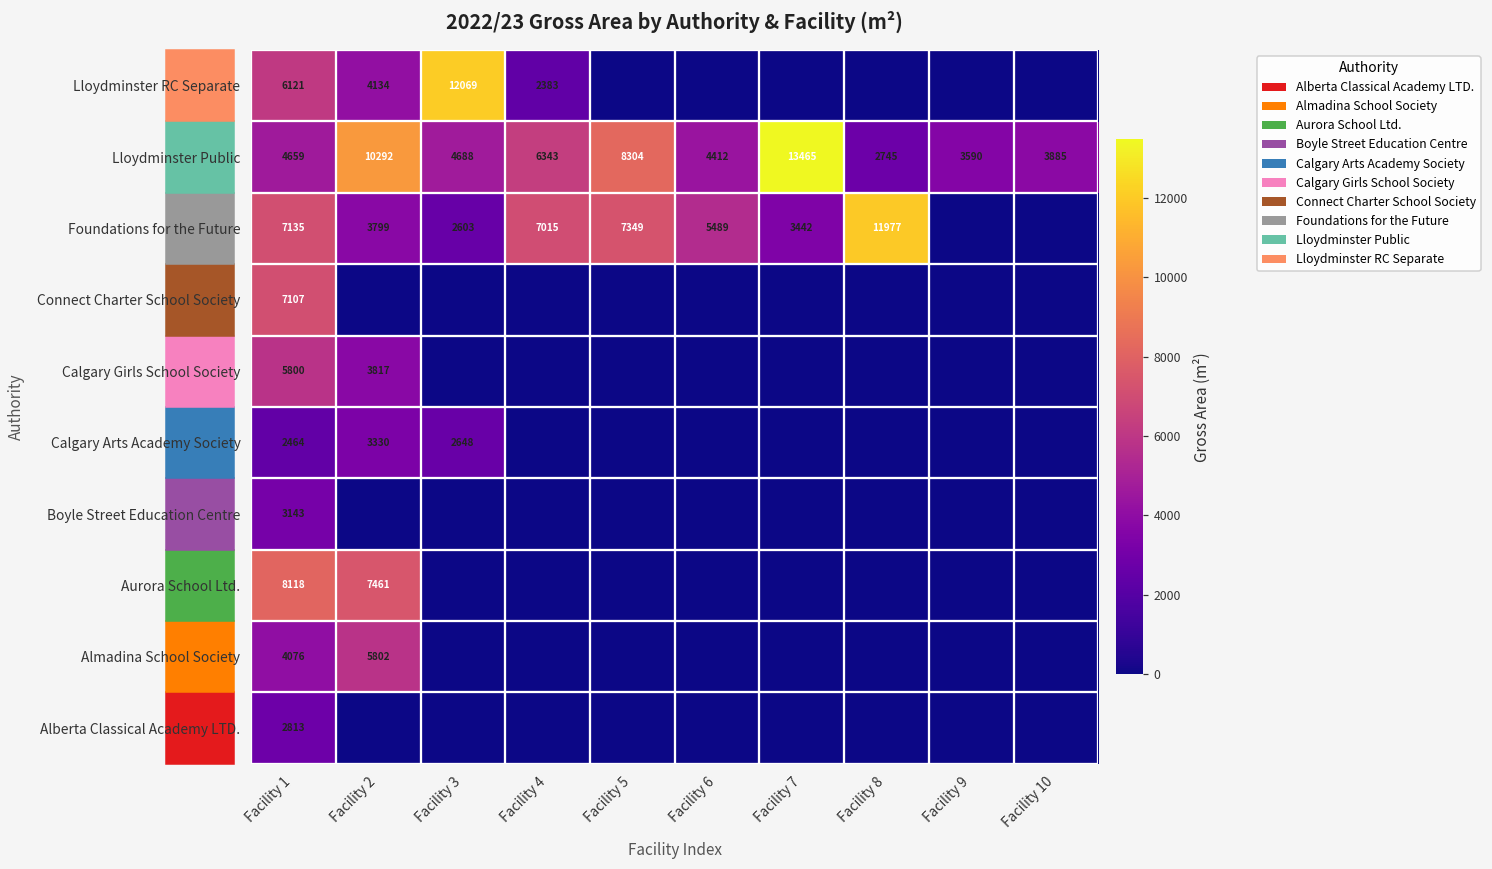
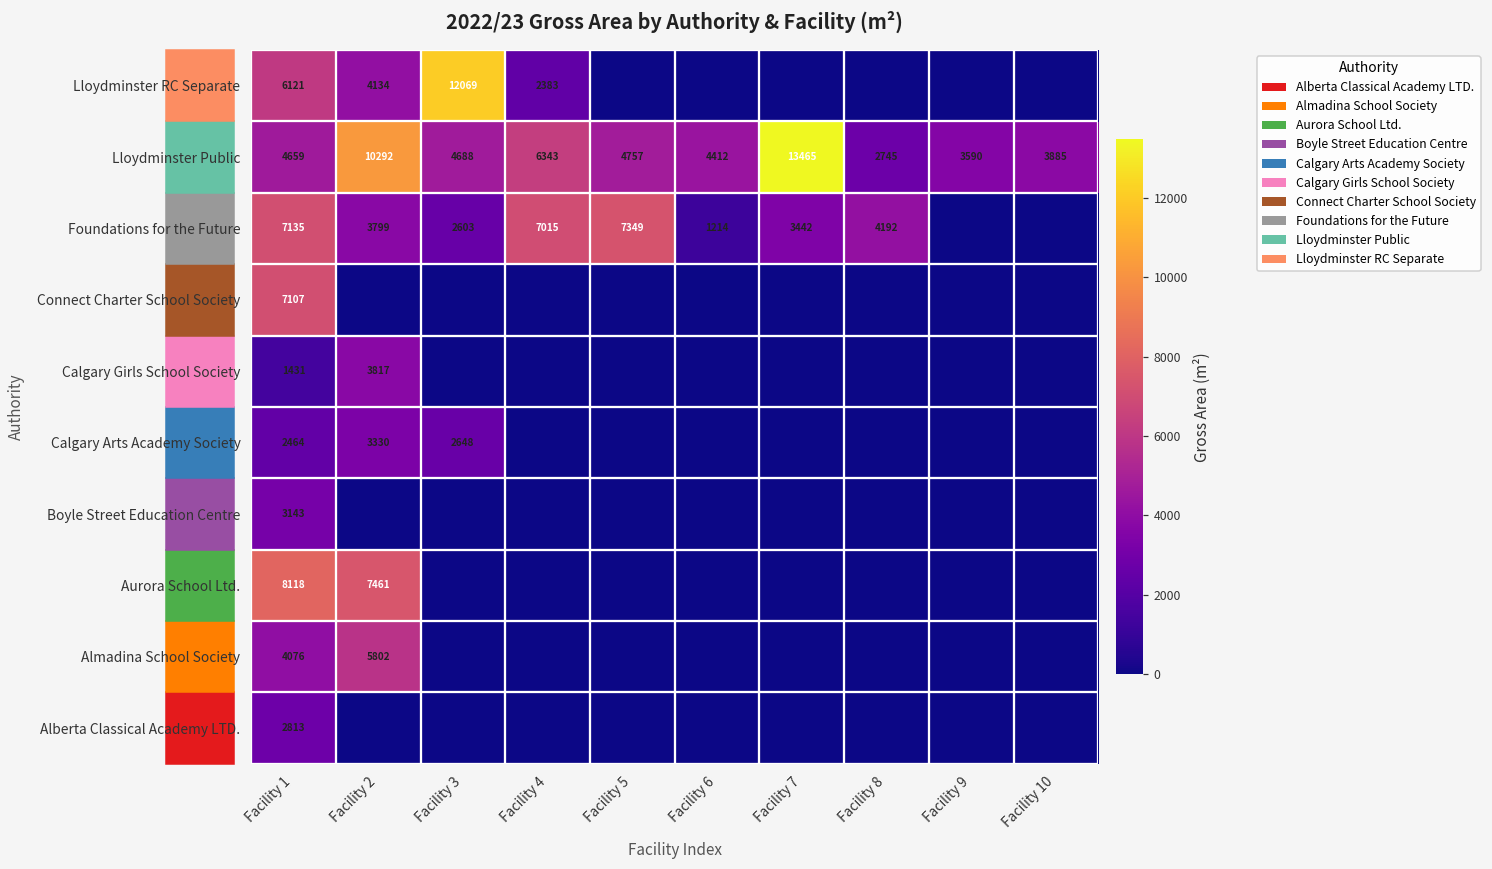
Lloydminster Public, Facility 5: 8304 -> 4757
Foundations for the Future, Facility 6: 5489 -> 1214
Foundations for the Future, Facility 8: 11977 -> 4192
Calgary Girls School Society, Facility 1: 5800 -> 1431
